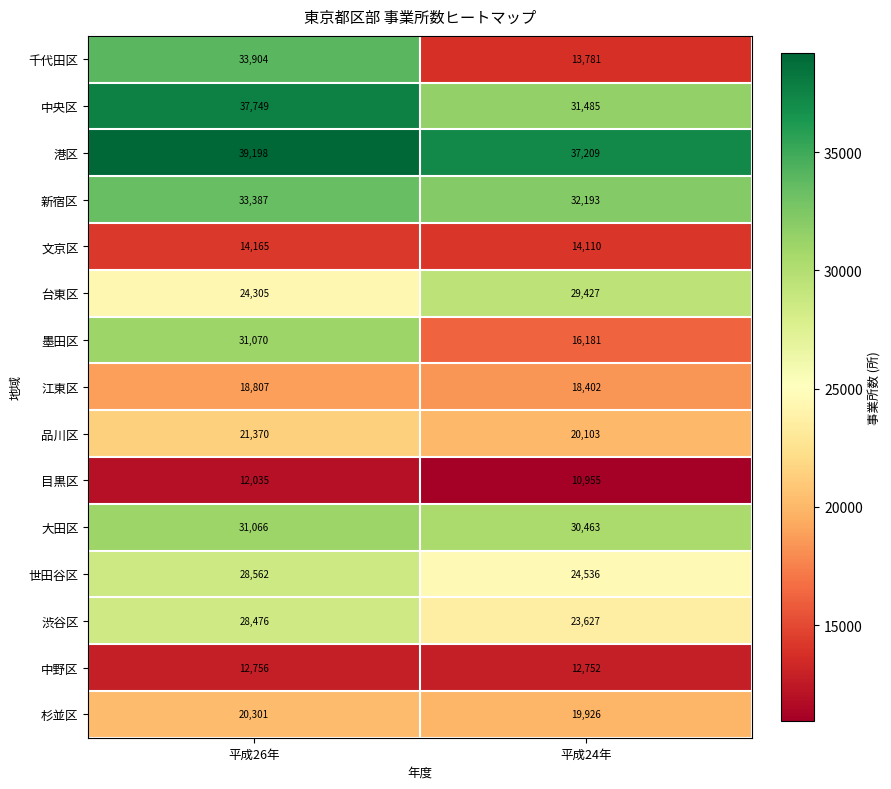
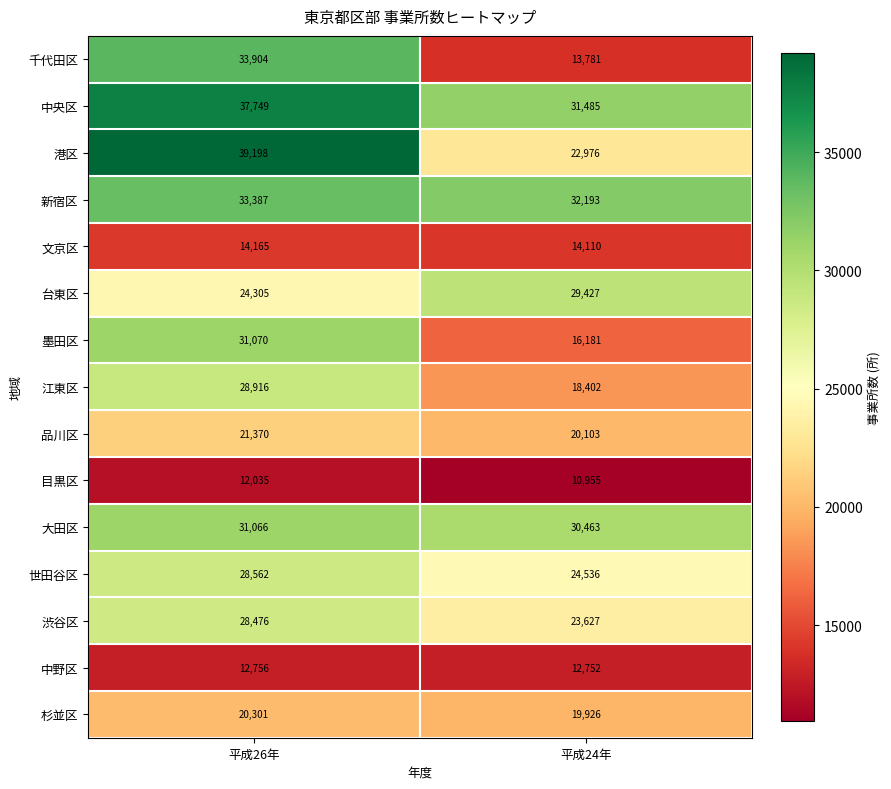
港区, 平成24年: 37,209 -> 22,976
江東区, 平成26年: 18,807 -> 28,916
